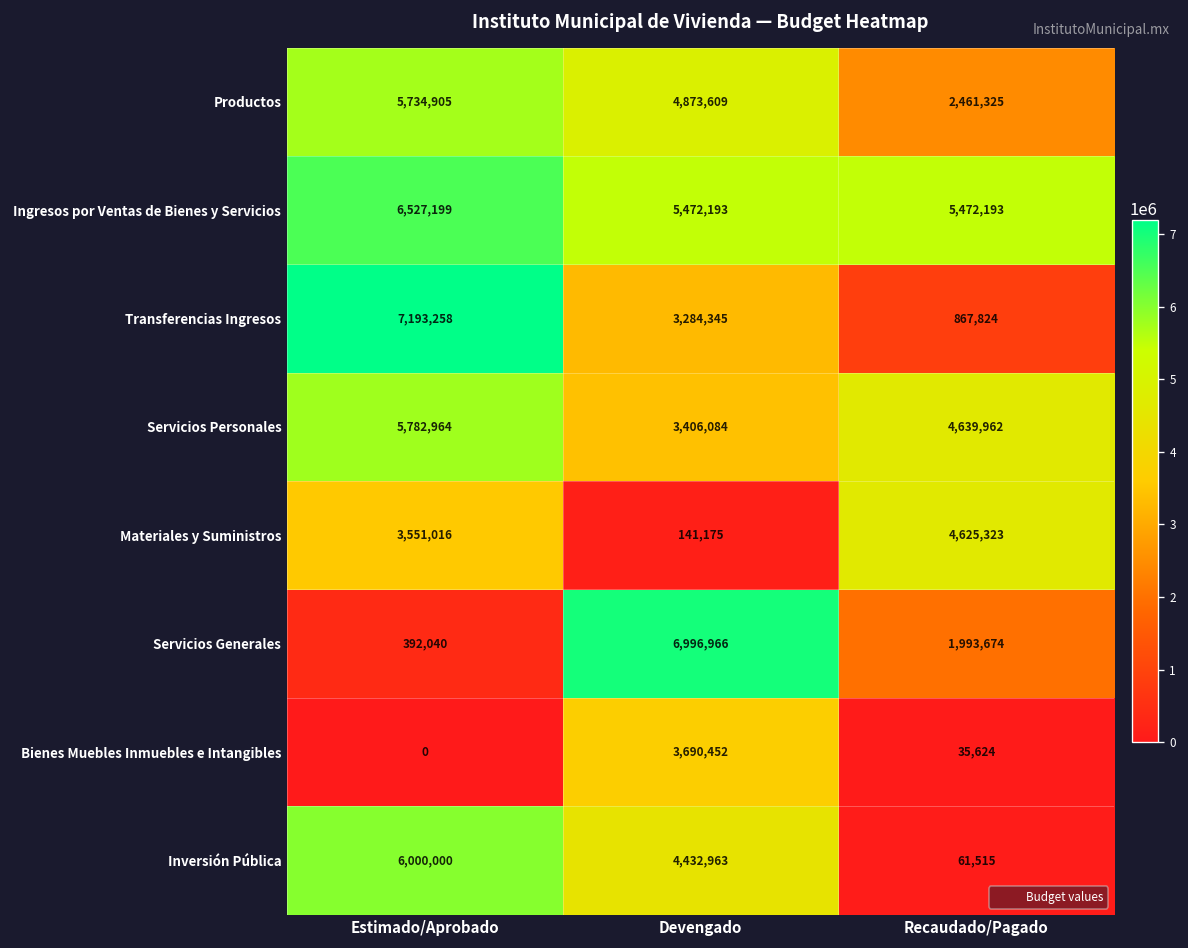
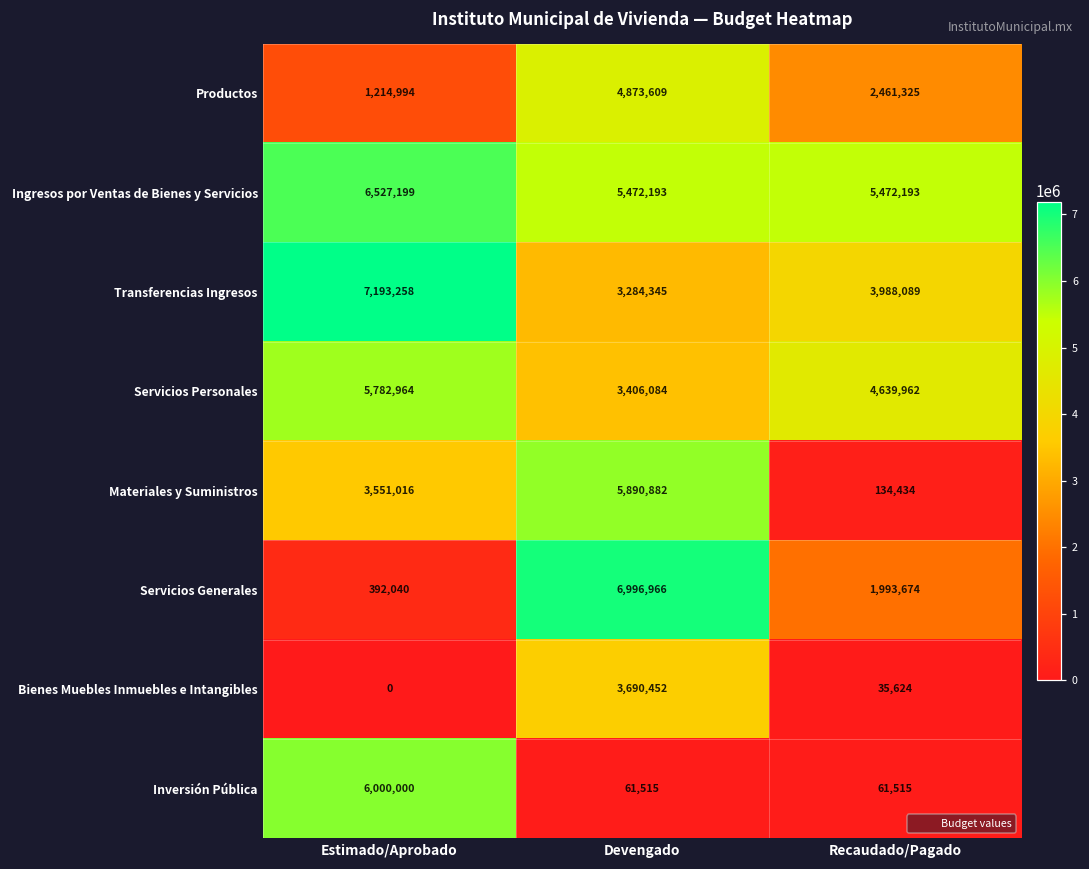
Productos, Estimado/Aprobado: 5,734,905 -> 1,214,994
Transferencias Ingresos, Recaudado/Pagado: 867,824 -> 3,988,089
Materiales y Suministros, Devengado: 141,175 -> 5,890,882
Materiales y Suministros, Recaudado/Pagado: 4,625,323 -> 134,434
Inversión Pública, Devengado: 4,432,963 -> 61,515
